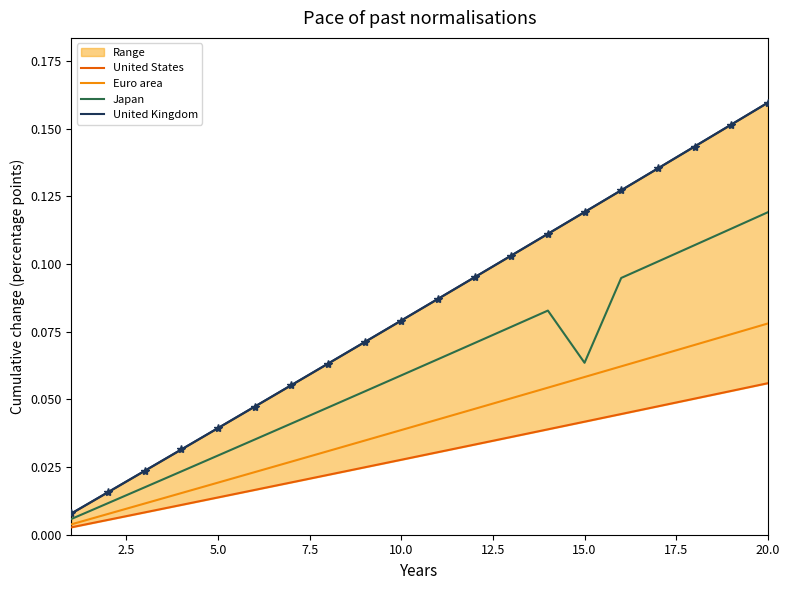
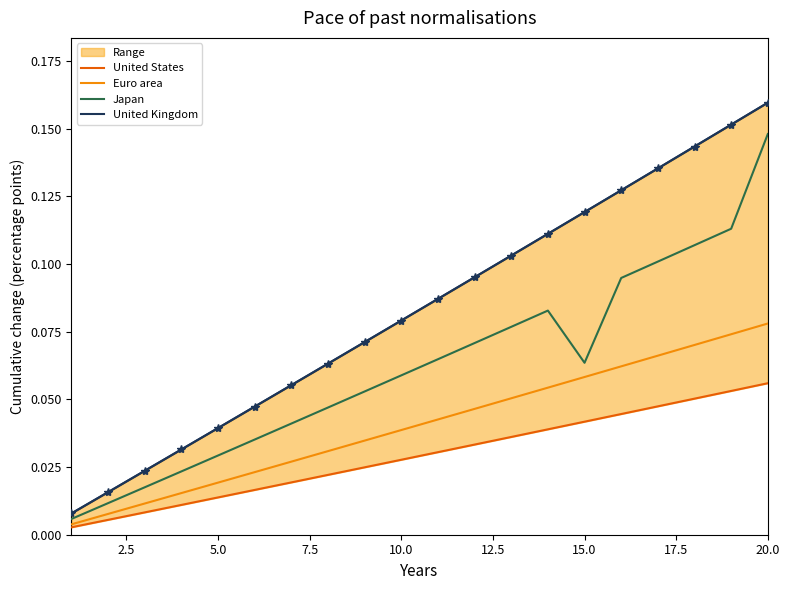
Japan, 20.0: 0.119 -> 0.148
